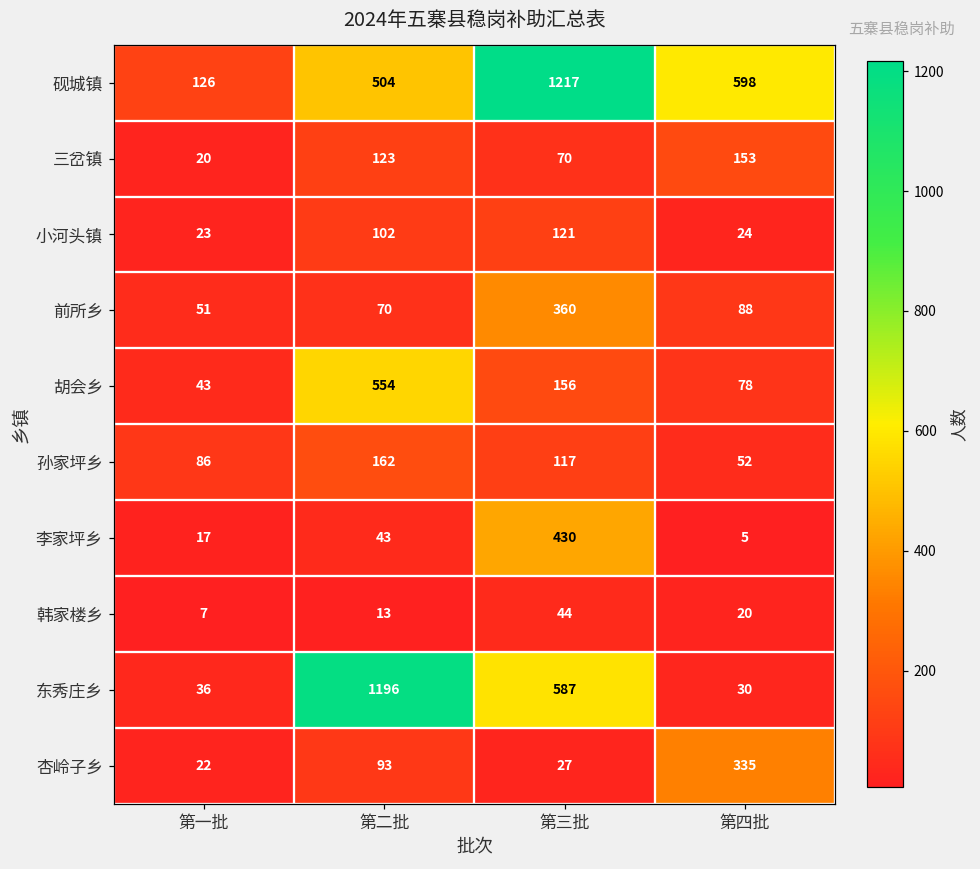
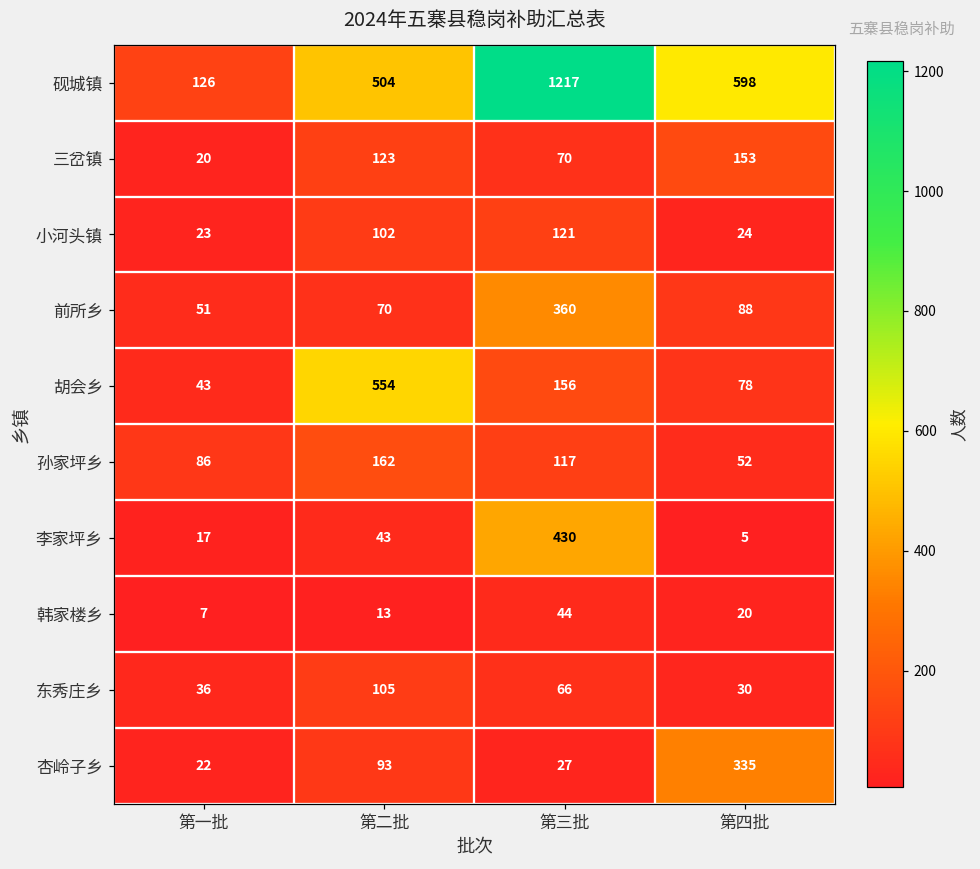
东秀庄乡, 第二批: 1196 -> 105
东秀庄乡, 第三批: 587 -> 66
